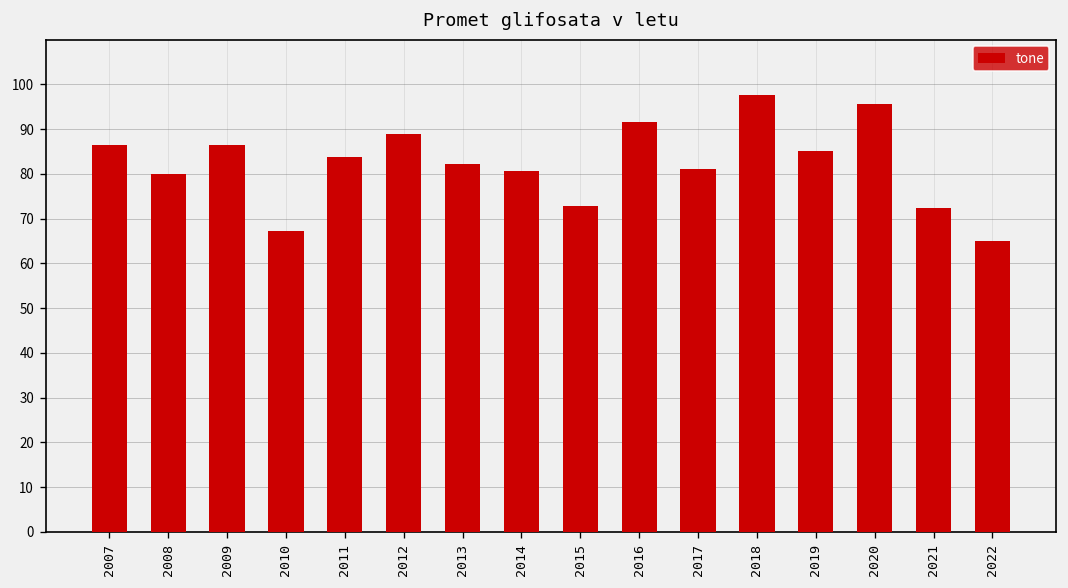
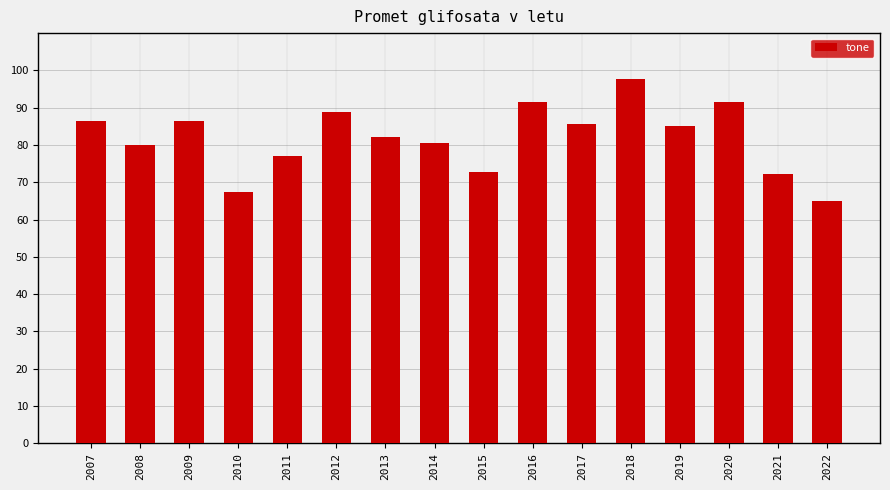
2011: 84 -> 77
2017: 81 -> 86
2020: 96 -> 92
